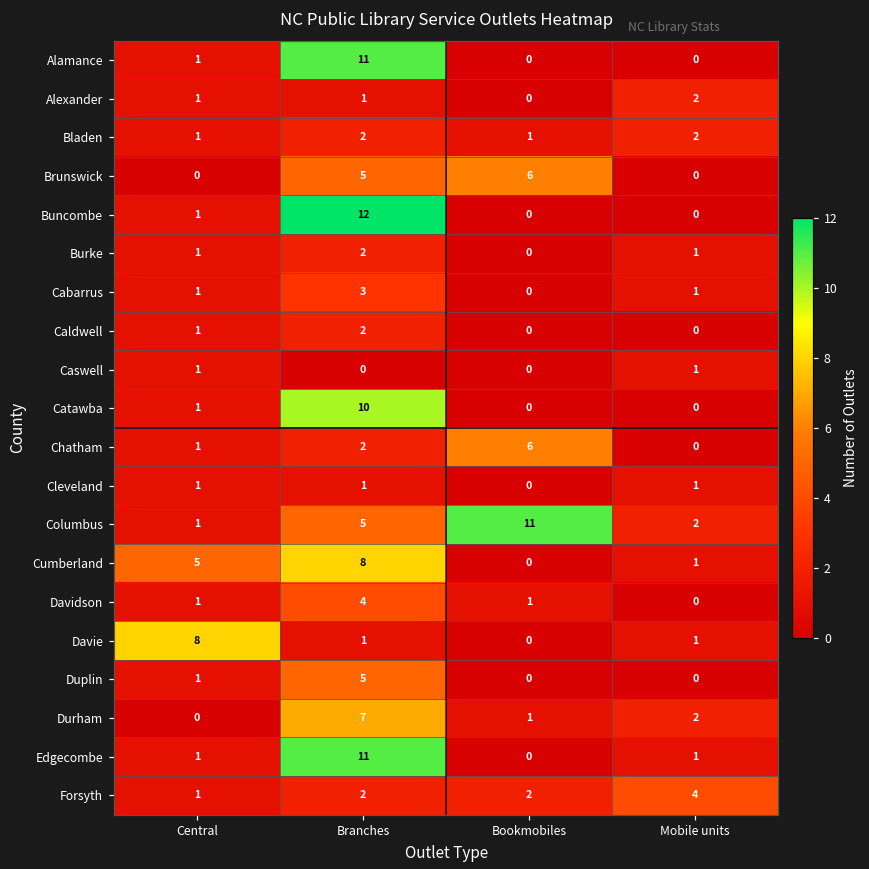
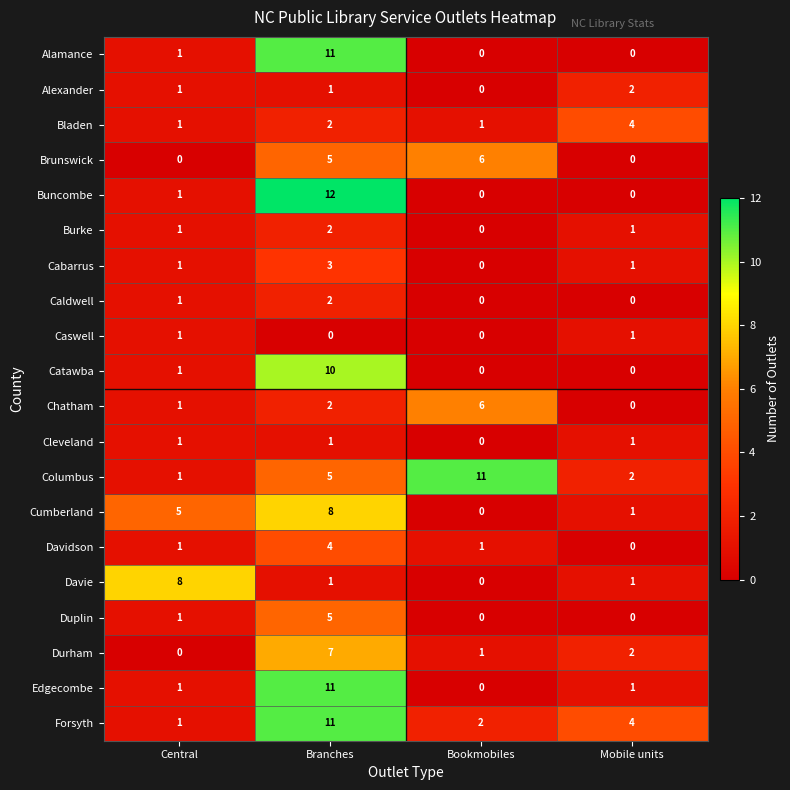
Bladen, Mobile units: 2 -> 4
Forsyth, Branches: 2 -> 11
